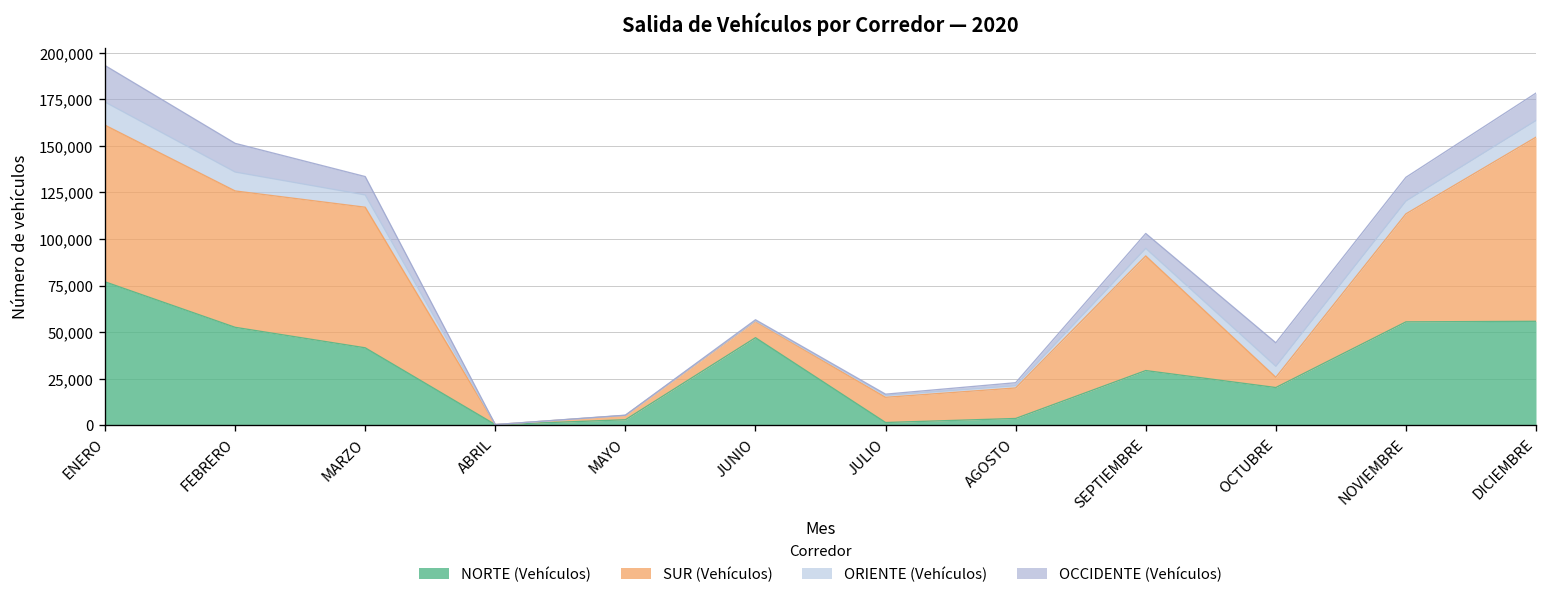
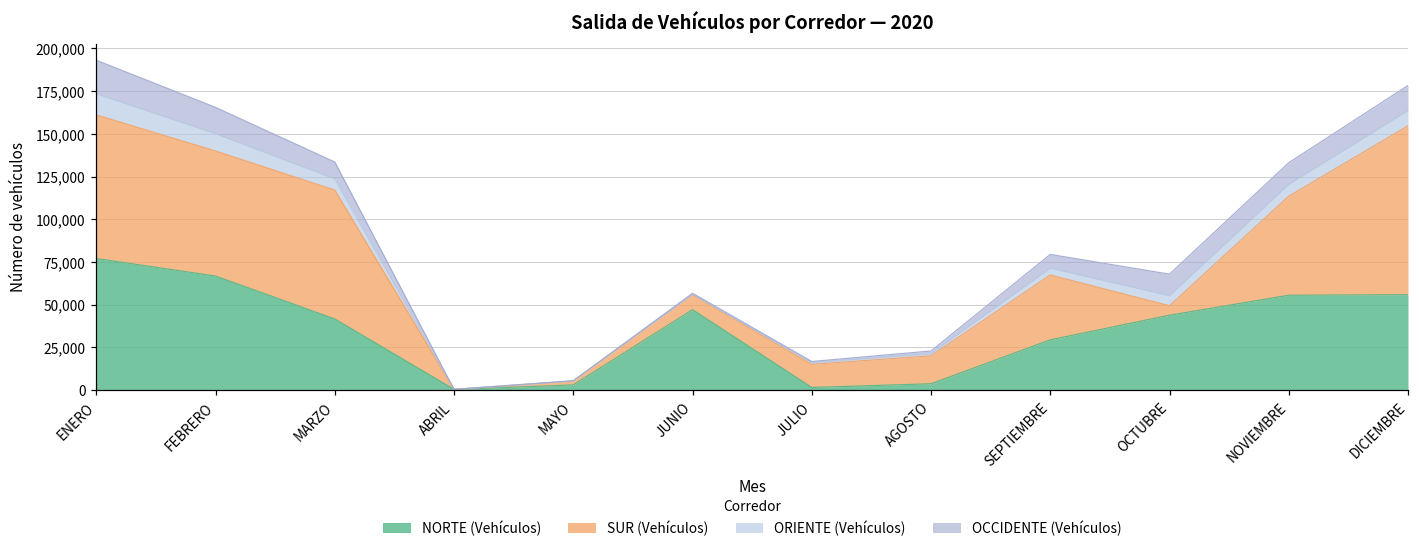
NORTE (Vehículos), FEBRERO: 53,000 -> 67,000
SUR (Vehículos), SEPTIEMBRE: 62,000 -> 38,000
NORTE (Vehículos), OCTUBRE: 20,000 -> 44,000
